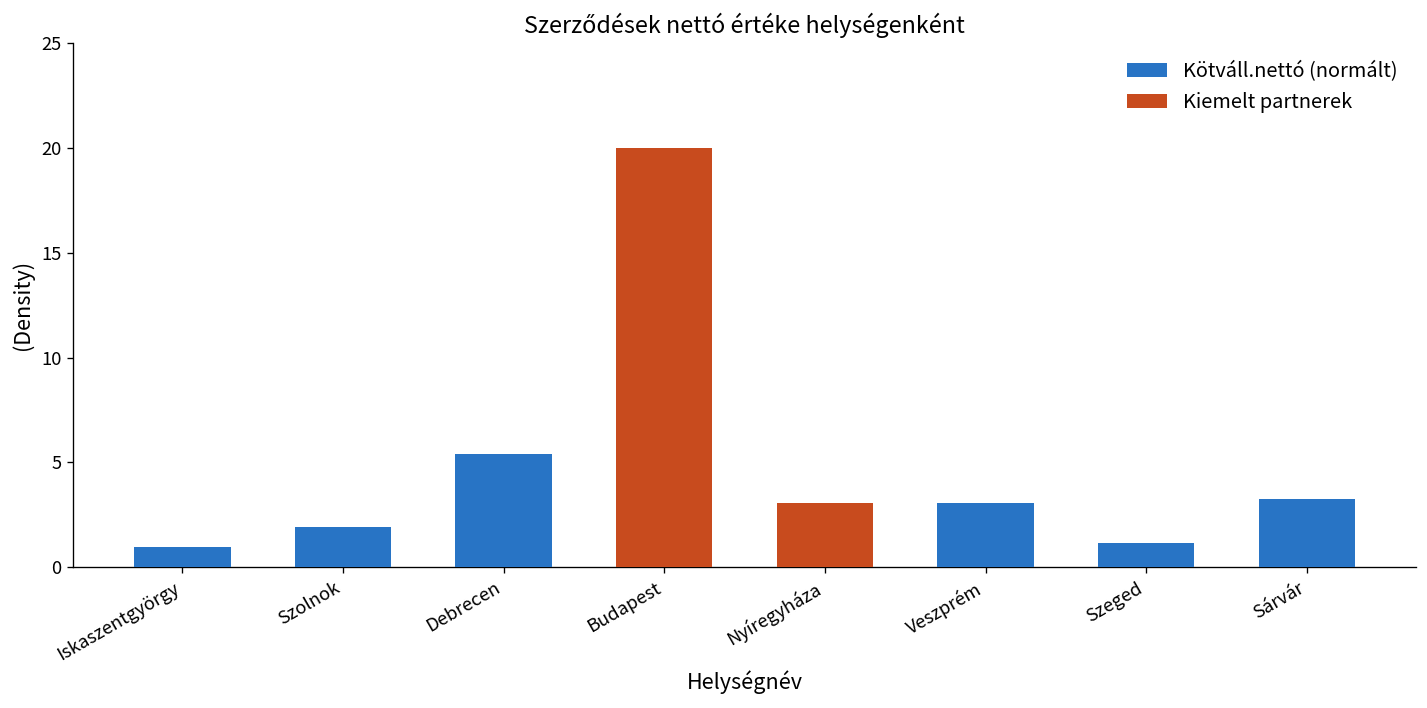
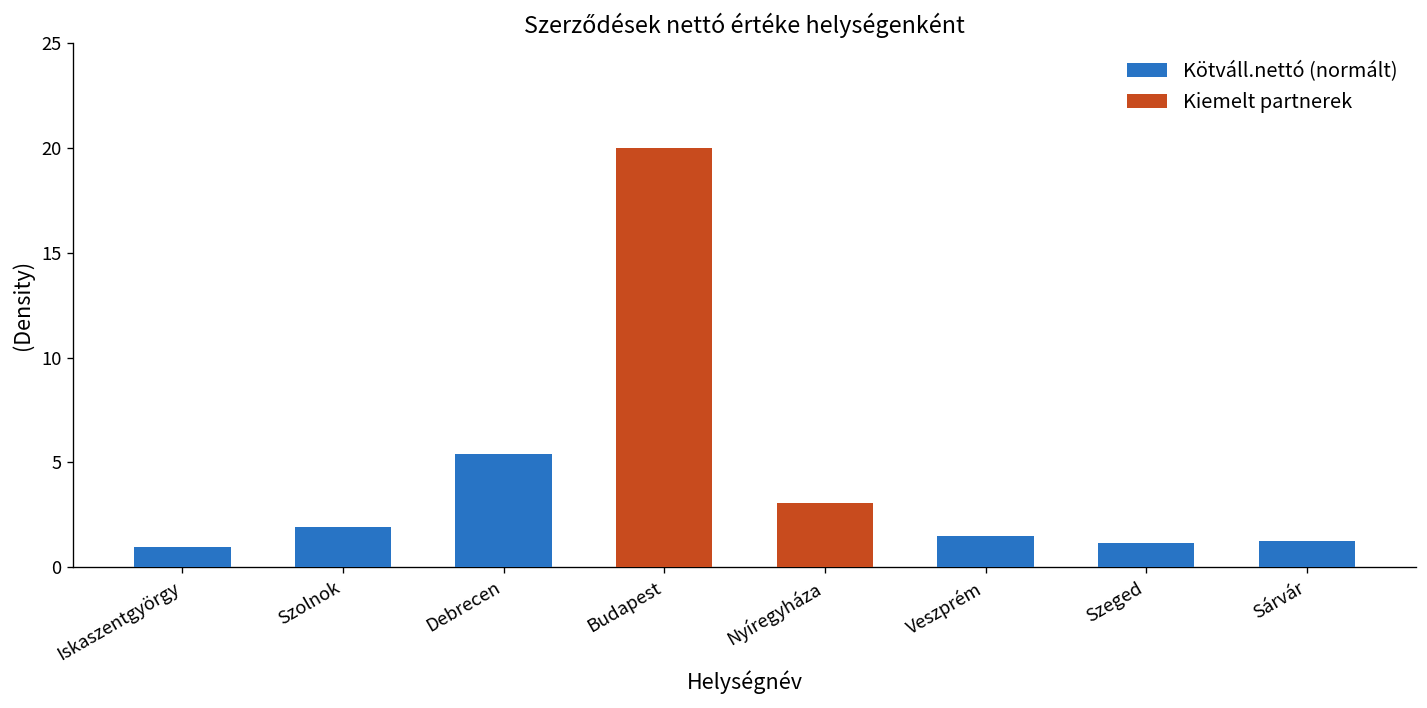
Kötváll.nettó (normált), Veszprém: 3.1 -> 1.5
Kötváll.nettó (normált), Sárvár: 3.2 -> 1.3
